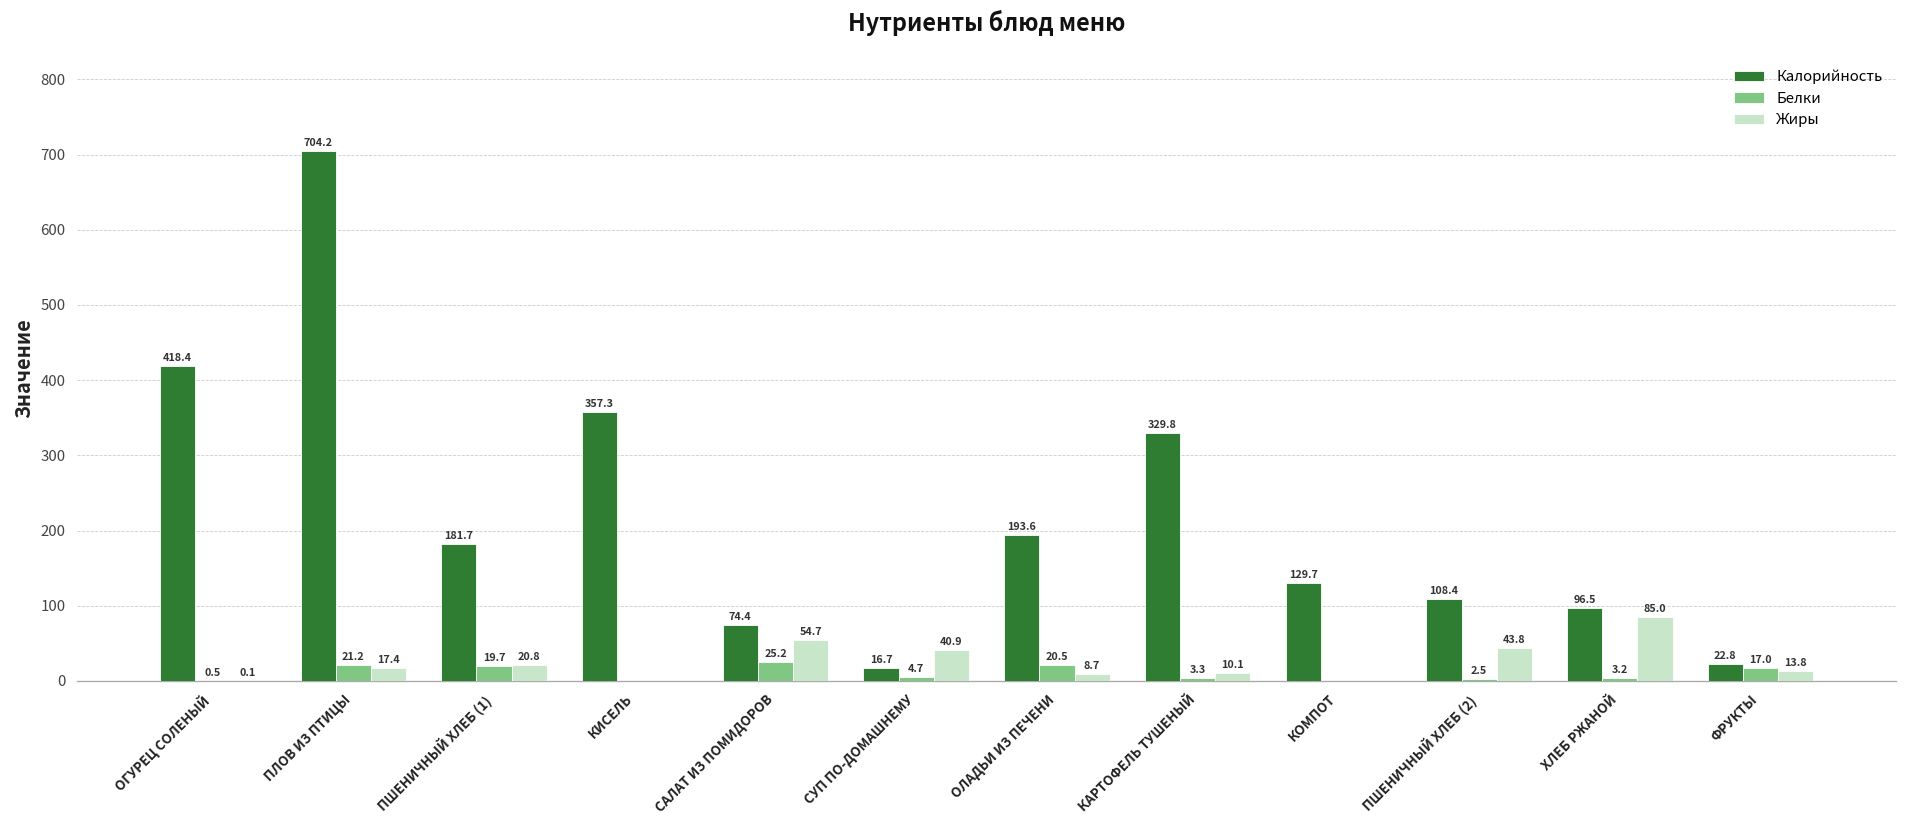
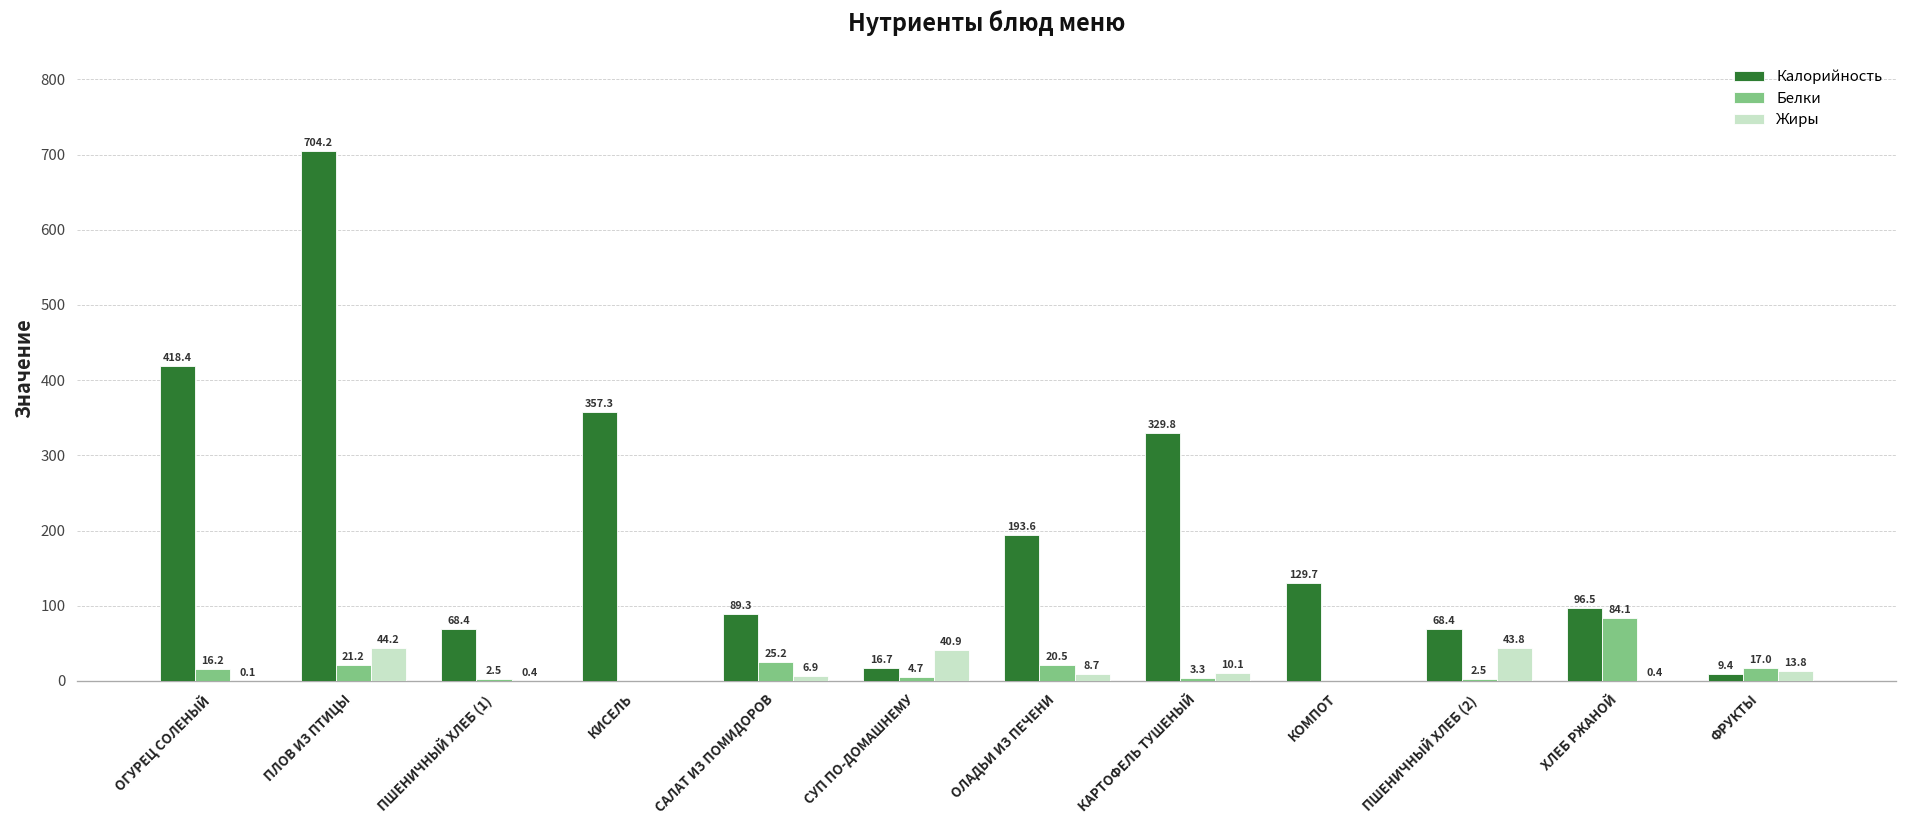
Белки, ОГУРЕЦ СОЛЕНЫЙ: 0.5 -> 16.2
Жиры, ПЛОВ ИЗ ПТИЦЫ: 17.4 -> 44.2
Калорийность, ПШЕНИЧНЫЙ ХЛЕБ (1): 181.7 -> 68.4
Белки, ПШЕНИЧНЫЙ ХЛЕБ (1): 19.7 -> 2.5
Жиры, ПШЕНИЧНЫЙ ХЛЕБ (1): 20.8 -> 0.4
Калорийность, САЛАТ ИЗ ПОМИДОРОВ: 74.4 -> 89.3
Жиры, САЛАТ ИЗ ПОМИДОРОВ: 54.7 -> 6.9
Калорийность, ПШЕНИЧНЫЙ ХЛЕБ (2): 108.4 -> 68.4
Белки, ХЛЕБ РЖАНОЙ: 3.2 -> 84.1
Жиры, ХЛЕБ РЖАНОЙ: 85.0 -> 0.4
Калорийность, ФРУКТЫ: 22.8 -> 9.4
